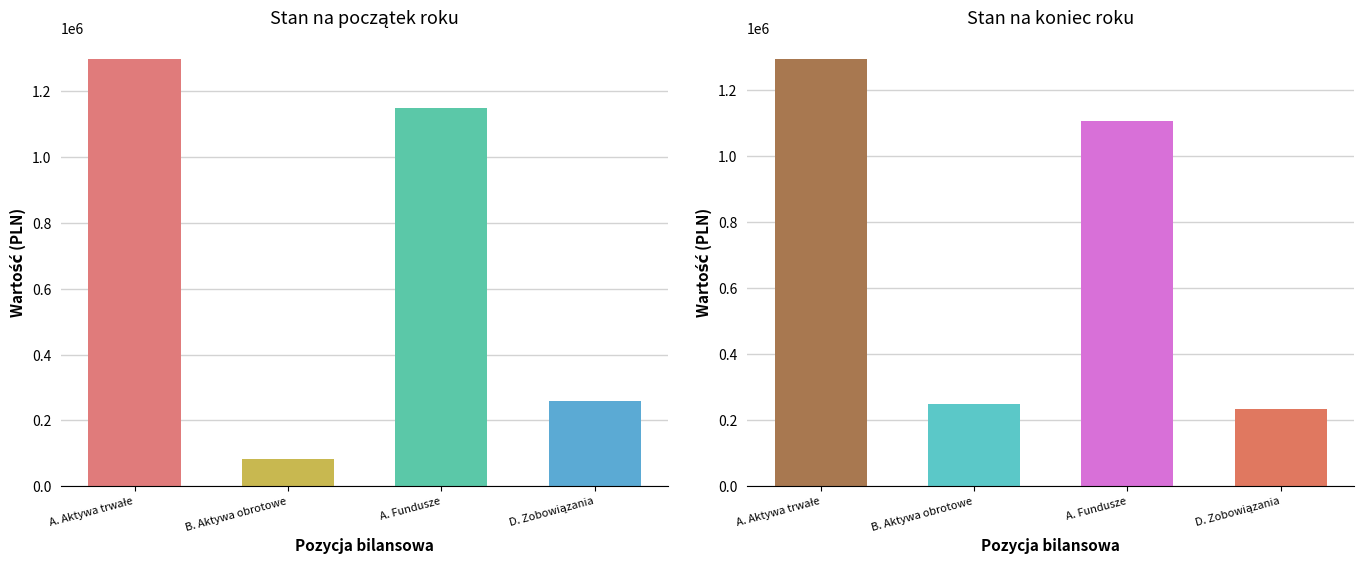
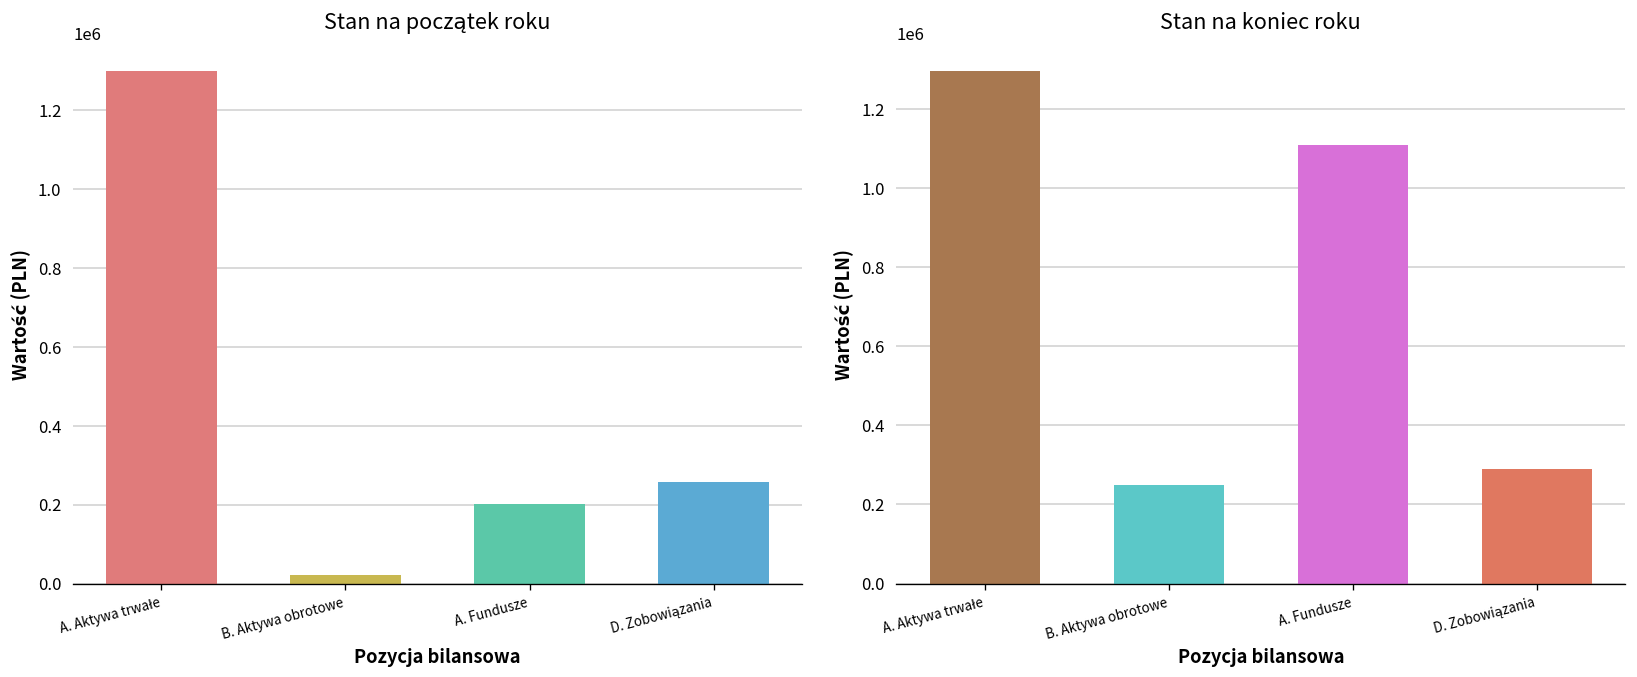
Stan na początek roku, B. Aktywa obrotowe: 80000 -> 20000
Stan na początek roku, A. Fundusze: 1150000 -> 200000
Stan na koniec roku, D. Zobowiązania: 230000 -> 290000
